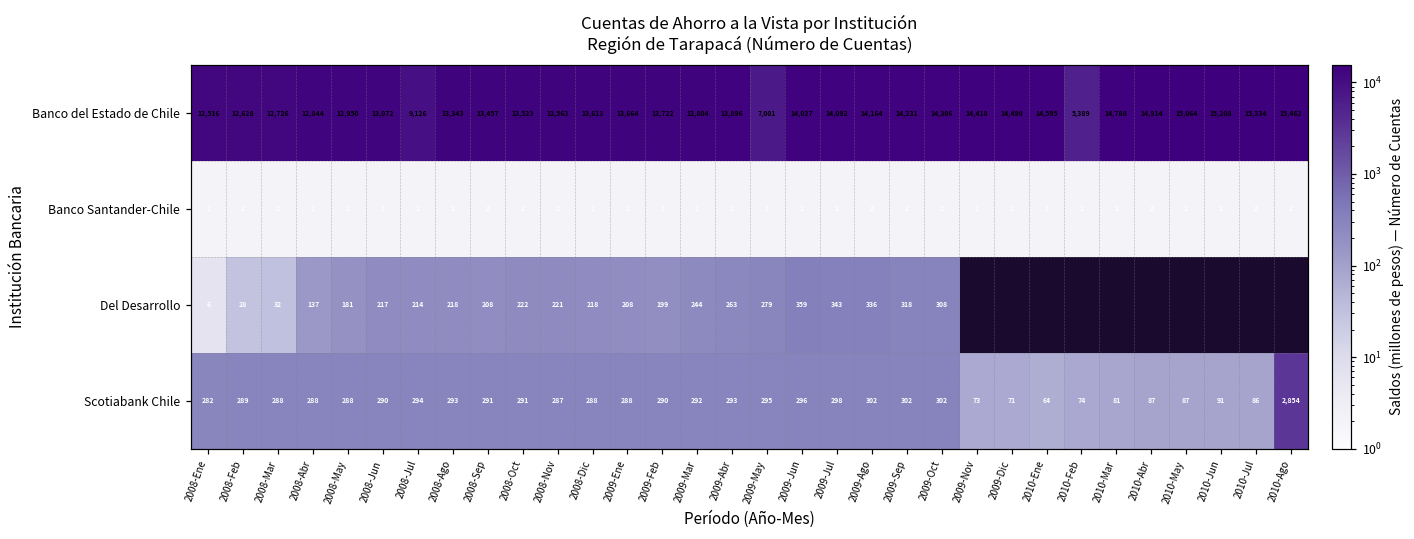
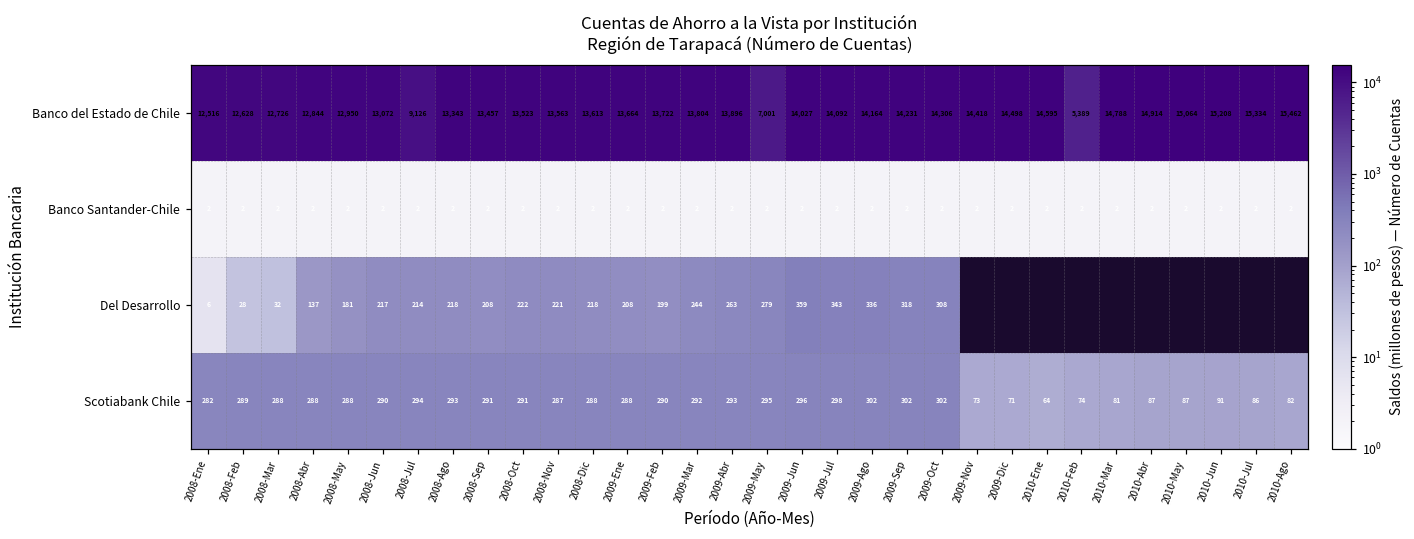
Scotiabank Chile, 2010-Ago: 2,854 -> 82
